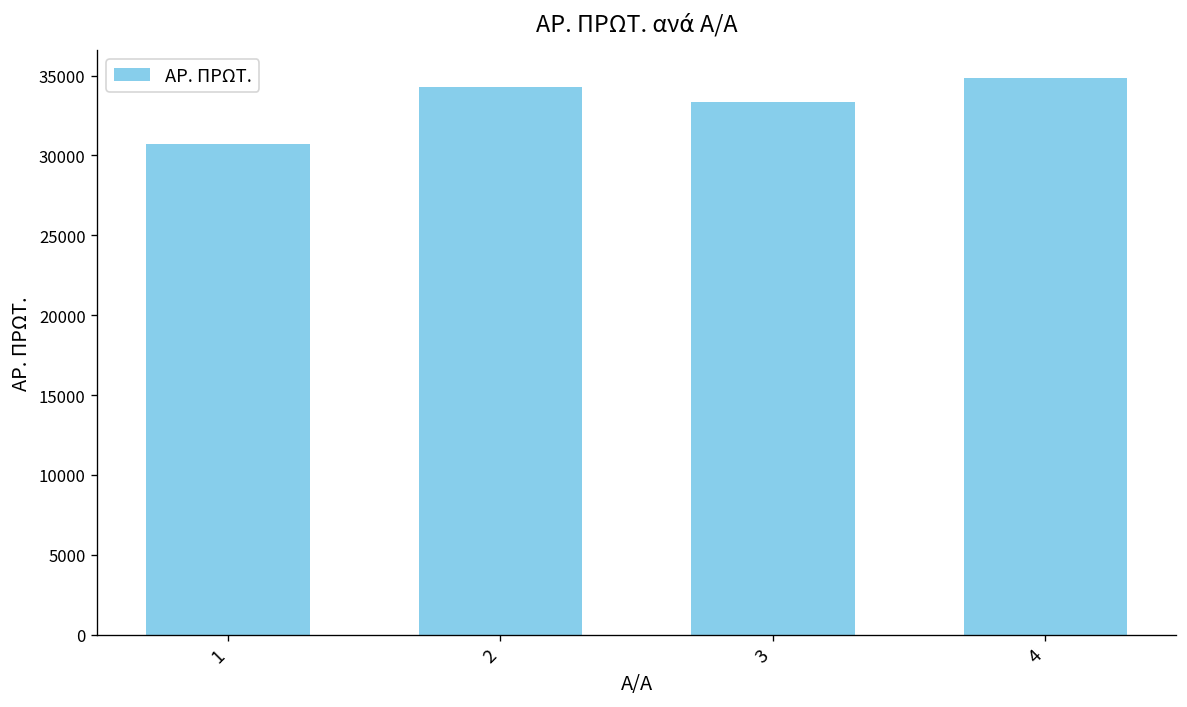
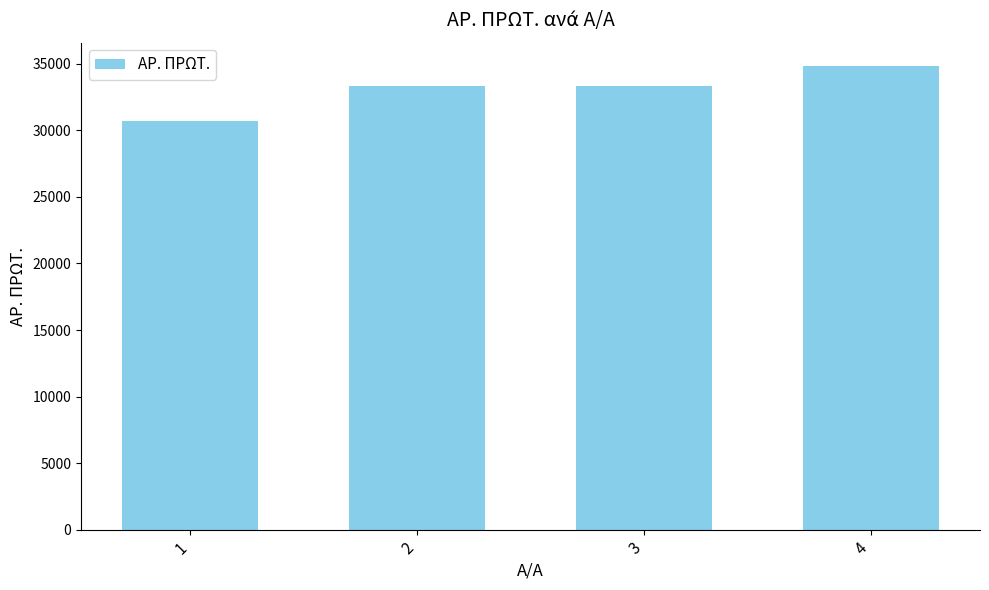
2: 34300 -> 33400
